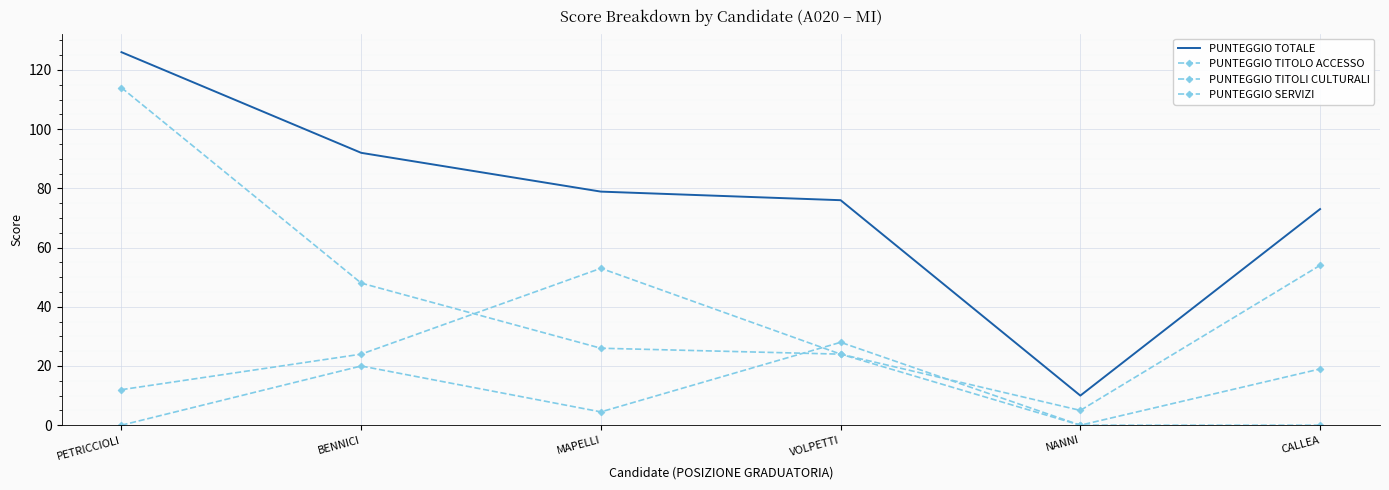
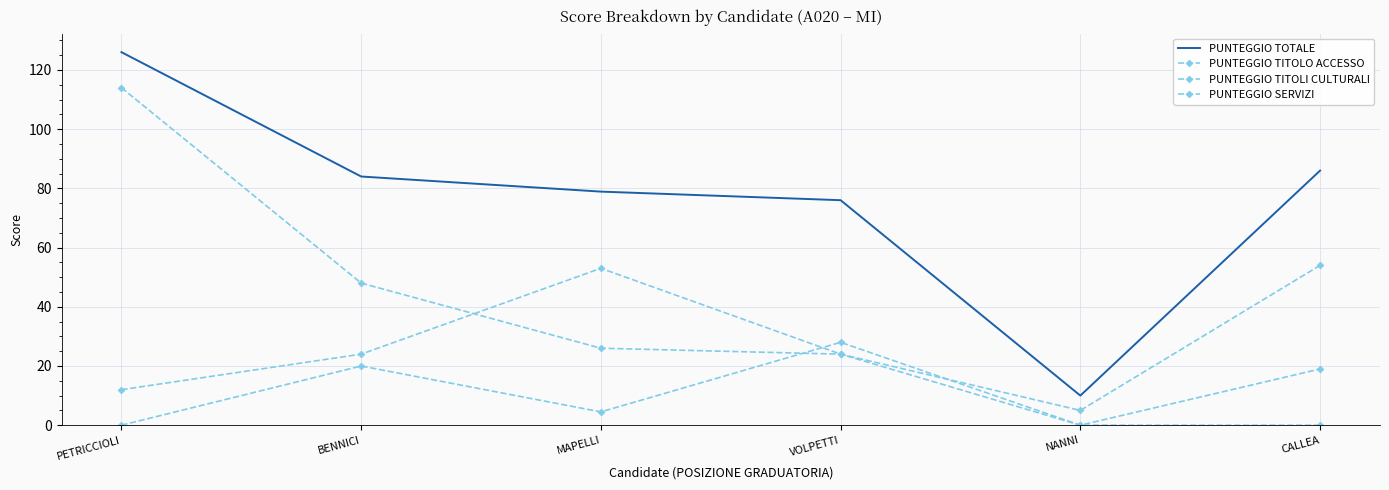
PUNTEGGIO TOTALE, BENNICI: 92 -> 84
PUNTEGGIO TOTALE, CALLEA: 73 -> 86
